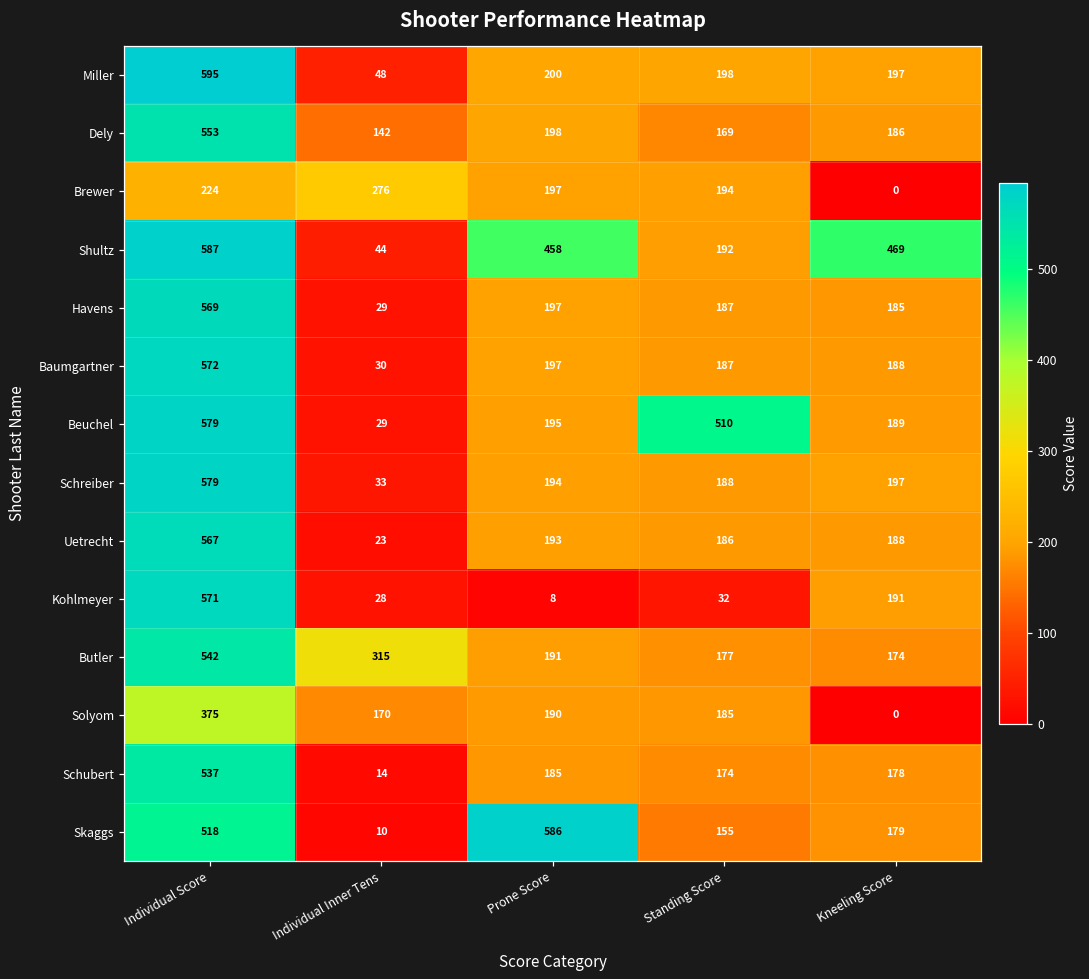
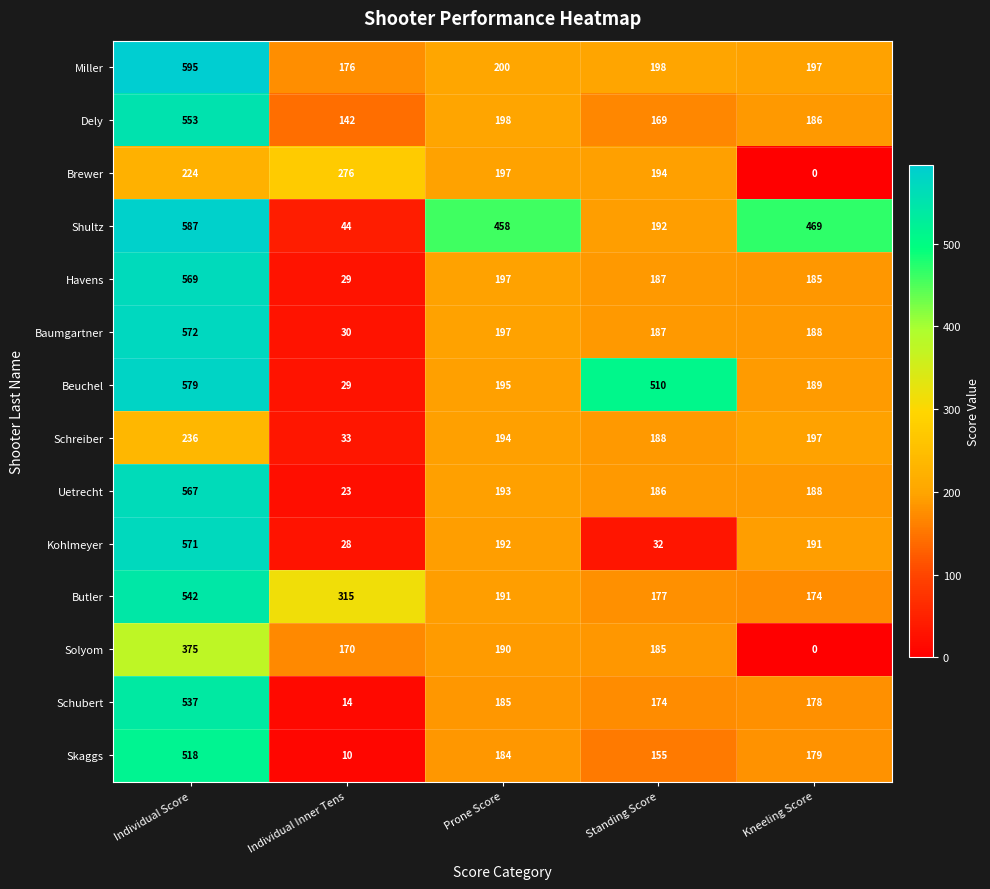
Miller, Individual Inner Tens: 48 -> 176
Schreiber, Individual Score: 579 -> 236
Kohlmeyer, Prone Score: 8 -> 192
Skaggs, Prone Score: 586 -> 184
